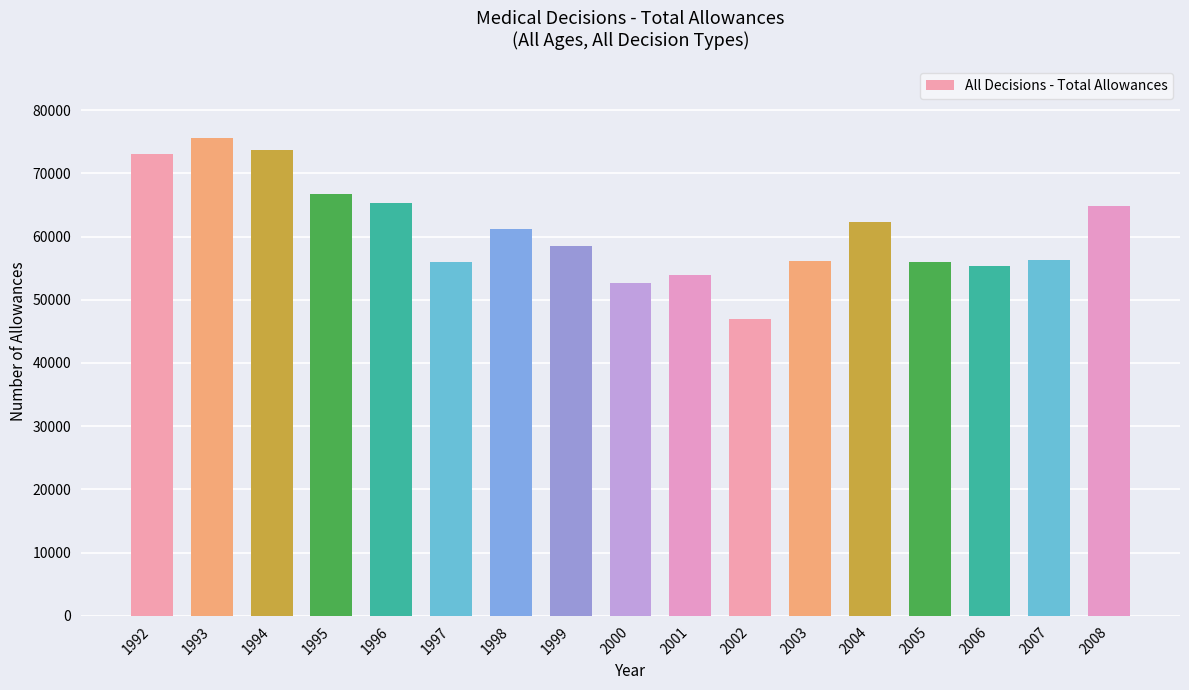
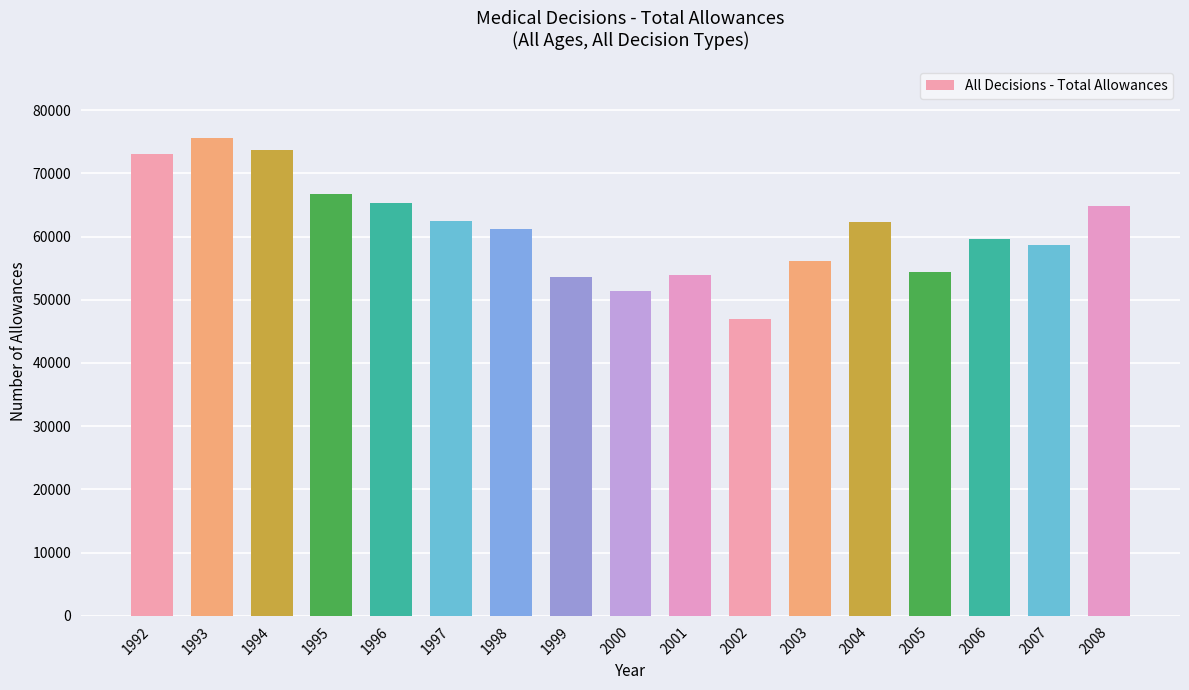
1997: 56000 -> 62000
1999: 59000 -> 54000
2000: 53000 -> 51000
2005: 56000 -> 54000
2006: 55000 -> 60000
2007: 56000 -> 59000
